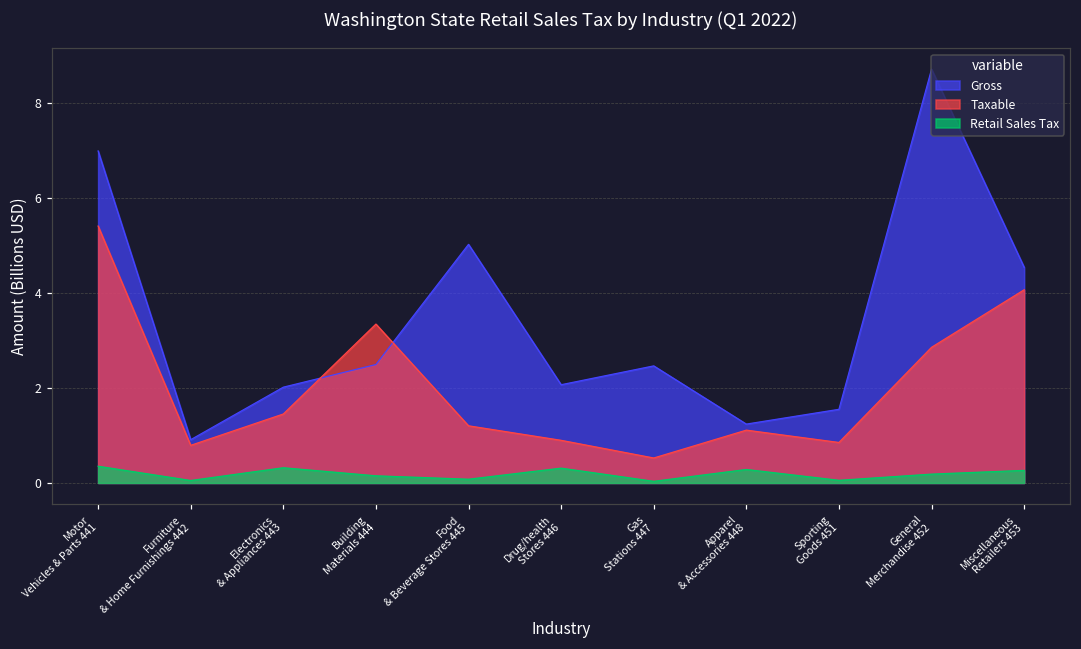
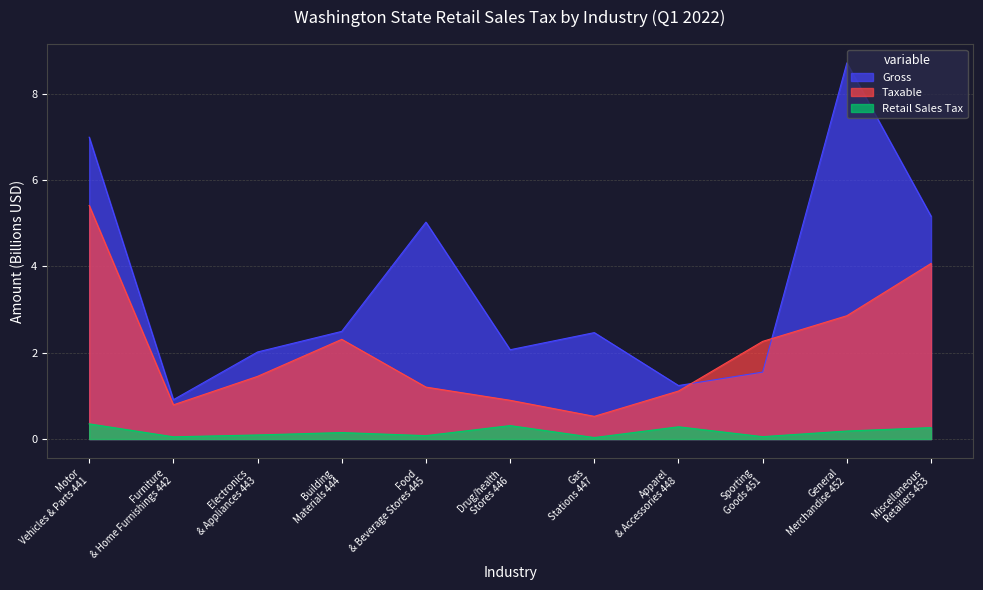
Retail Sales Tax, Electronics & Appliances 443: 0.3 -> 0.1
Taxable, Building Materials 444: 3.3 -> 2.3
Taxable, Sporting Goods 451: 0.9 -> 2.3
Gross, Miscellaneous Retailers 453: 4.5 -> 5.2
